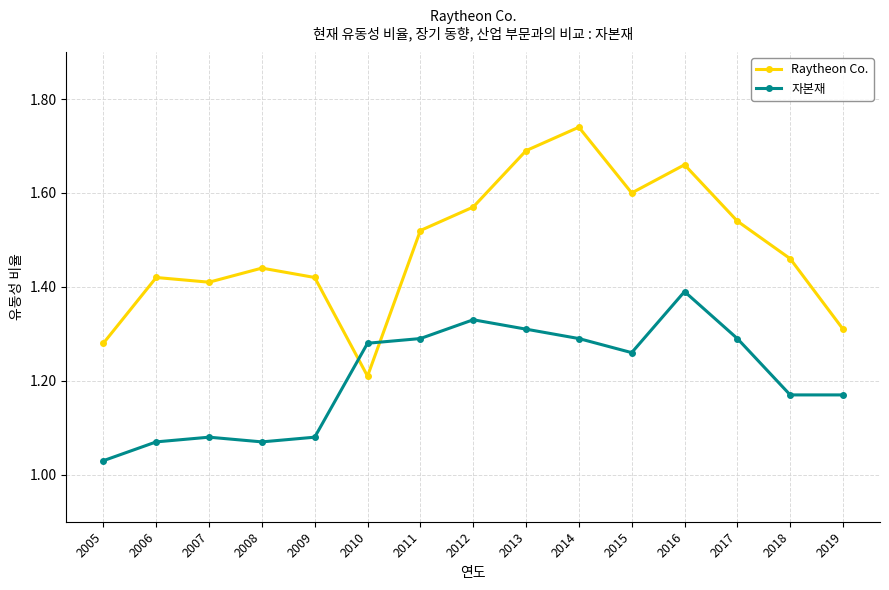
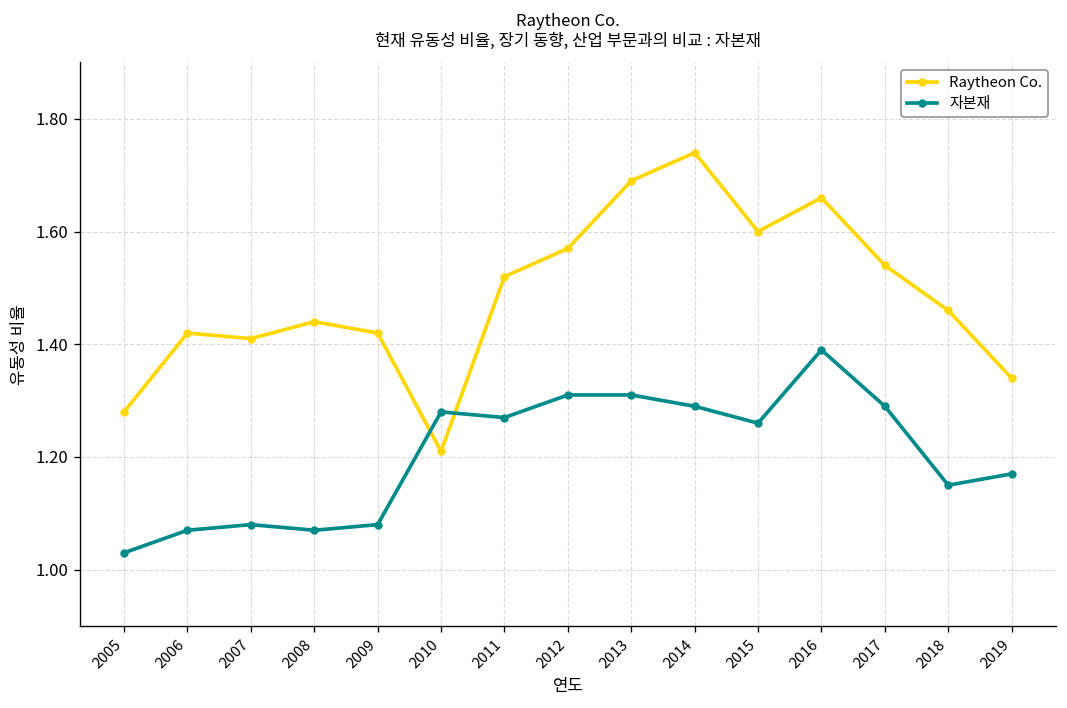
자본재, 2011: 1.29 -> 1.27
자본재, 2012: 1.33 -> 1.31
자본재, 2018: 1.17 -> 1.15
Raytheon Co., 2019: 1.31 -> 1.34
